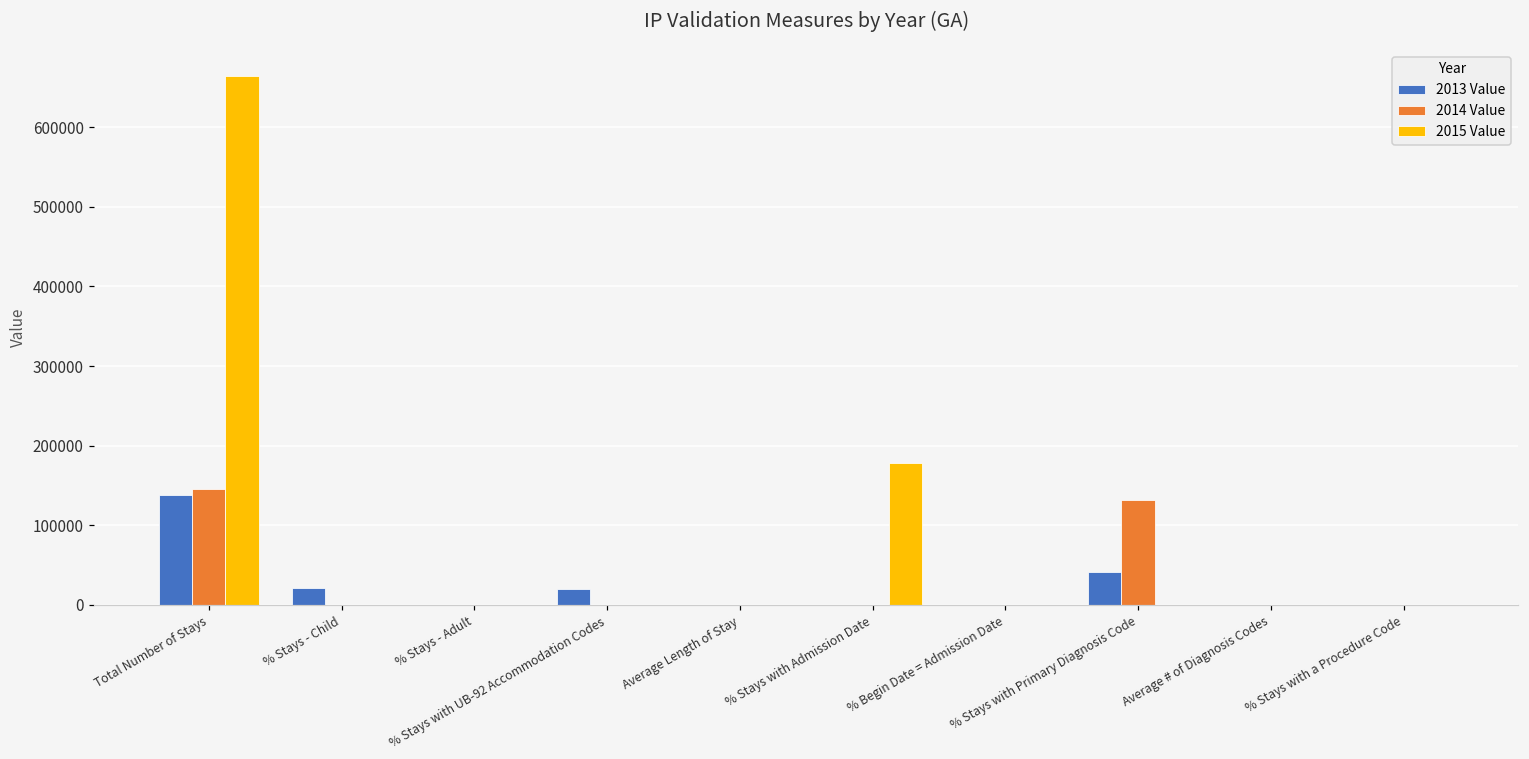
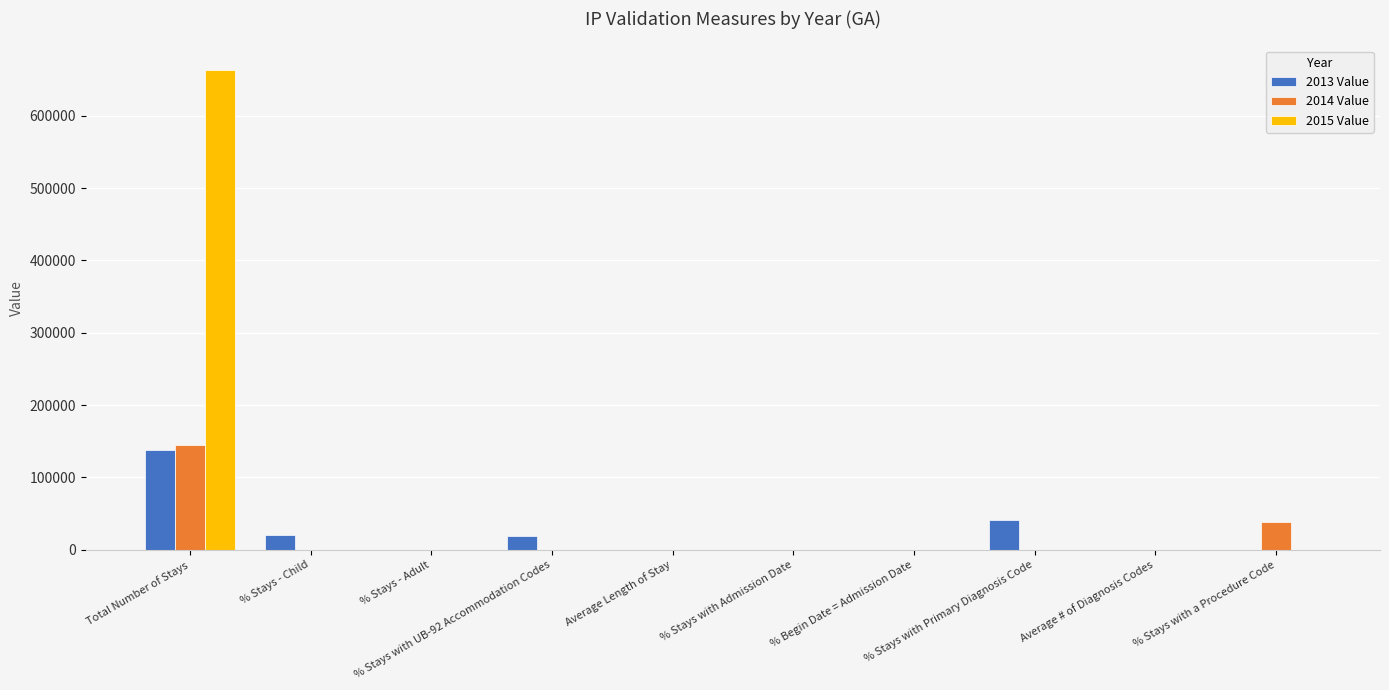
2015 Value, % Stays with Admission Date: 180000 -> 0
2014 Value, % Stays with Primary Diagnosis Code: 130000 -> 0
2014 Value, % Stays with a Procedure Code: 0 -> 40000
